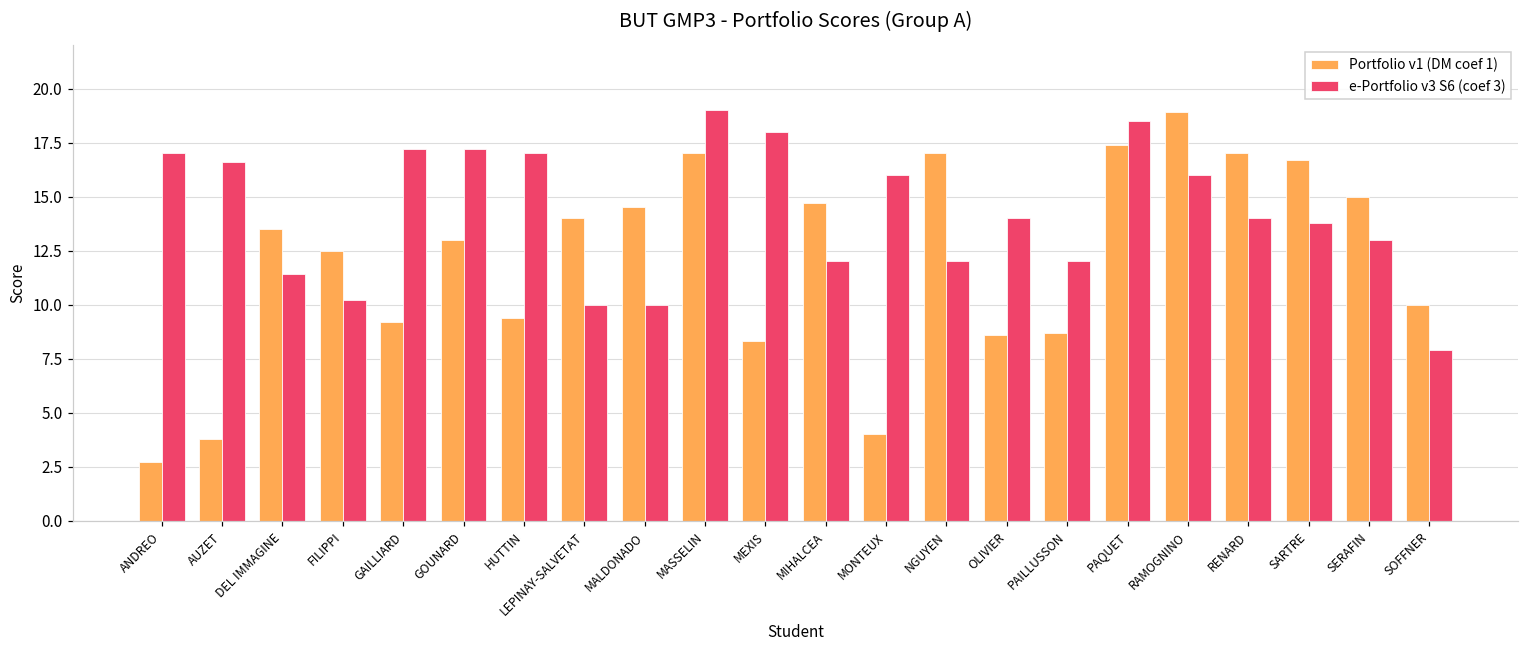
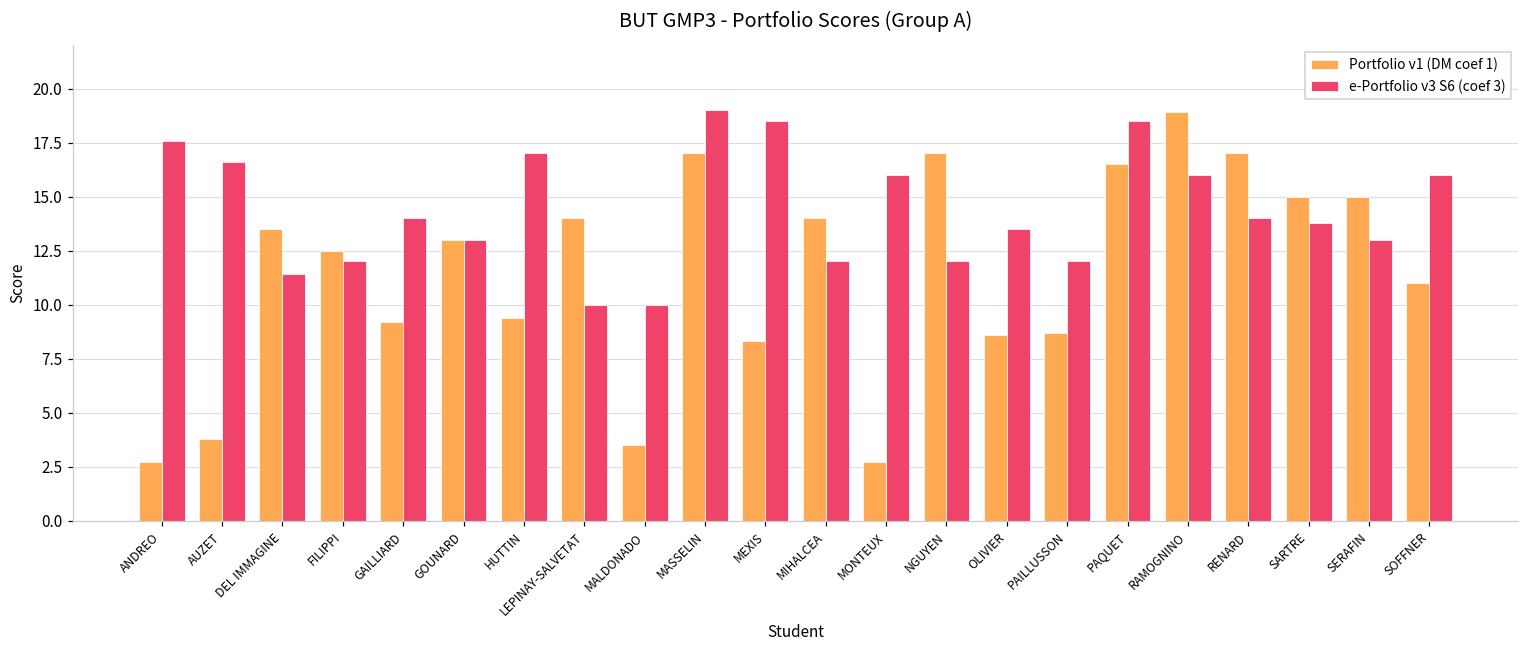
e-Portfolio v3 S6 (coef 3), ANDREO: 17.0 -> 17.6
e-Portfolio v3 S6 (coef 3), FILIPPI: 10.2 -> 12.0
e-Portfolio v3 S6 (coef 3), GAILLIARD: 17.2 -> 14.0
e-Portfolio v3 S6 (coef 3), GOUNARD: 17.2 -> 13.0
Portfolio v1 (DM coef 1), MALDONADO: 14.5 -> 3.5
e-Portfolio v3 S6 (coef 3), MEXIS: 18.0 -> 18.5
Portfolio v1 (DM coef 1), MIHALCEA: 14.7 -> 14.0
Portfolio v1 (DM coef 1), MONTEUX: 4.0 -> 2.7
e-Portfolio v3 S6 (coef 3), OLIVIER: 14.0 -> 13.5
Portfolio v1 (DM coef 1), PAQUET: 17.4 -> 16.5
Portfolio v1 (DM coef 1), SARTRE: 16.7 -> 15.0
Portfolio v1 (DM coef 1), SOFFNER: 10 -> 11
e-Portfolio v3 S6 (coef 3), SOFFNER: 7.9 -> 16.0
